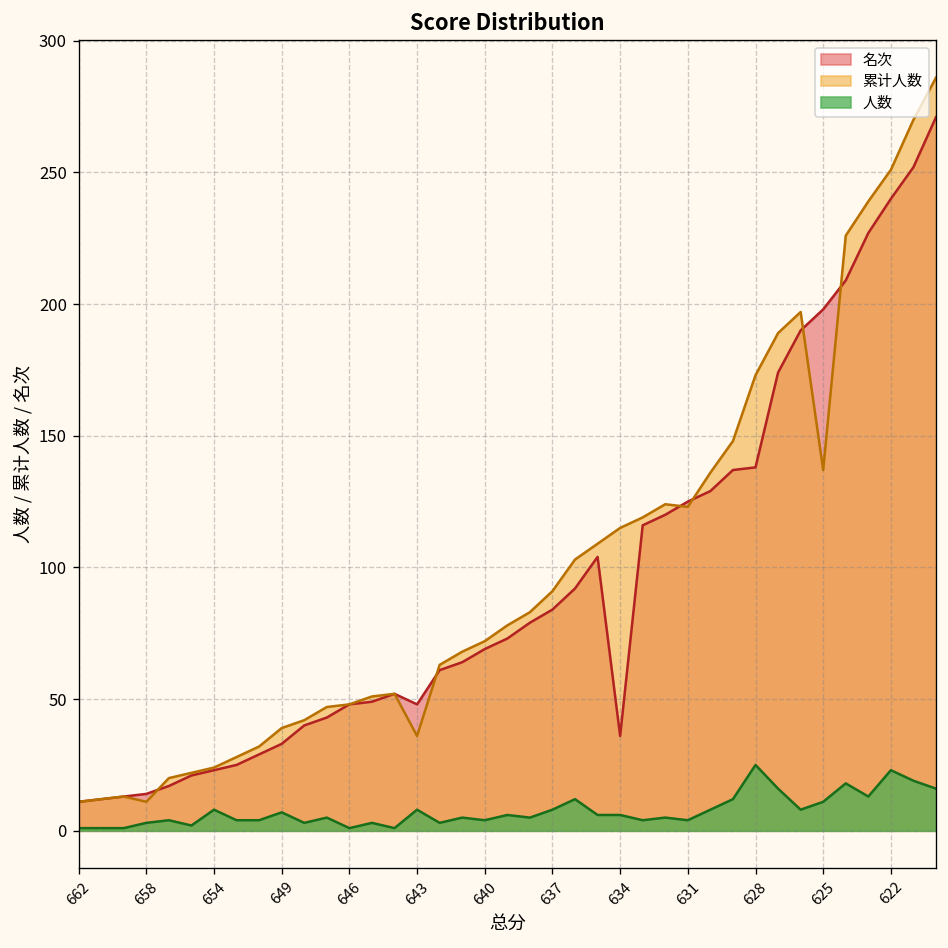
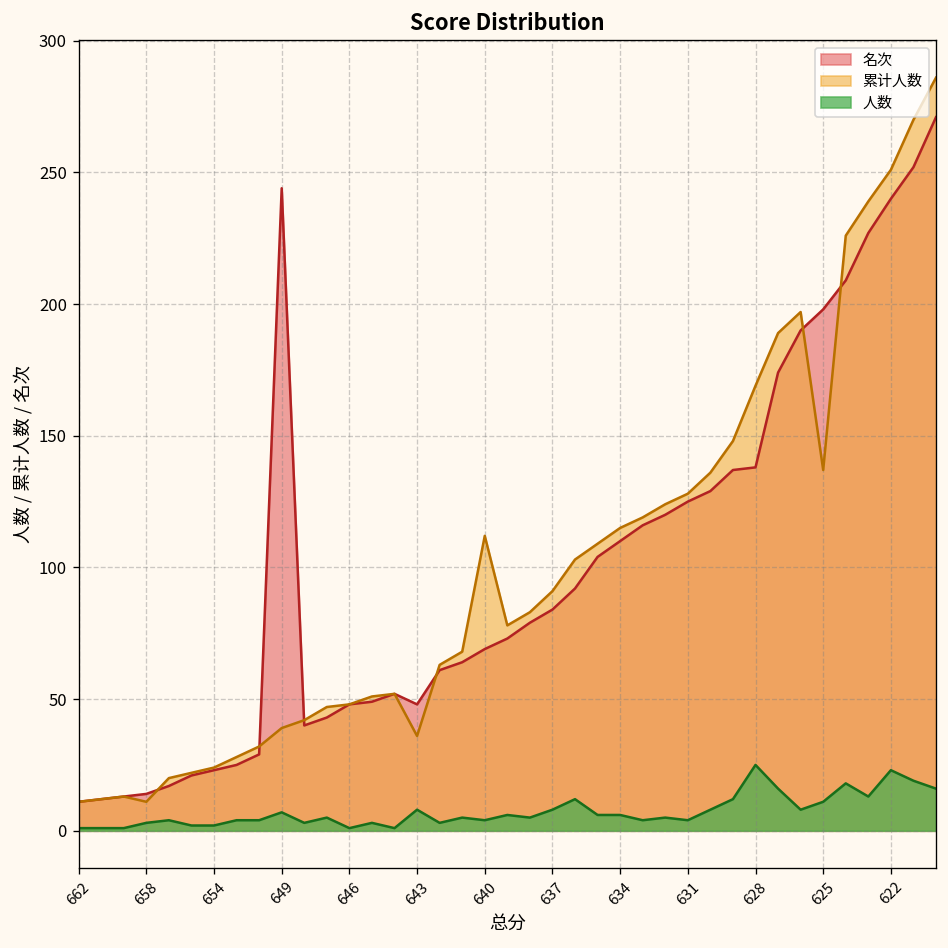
人数, 654: 8 -> 2
名次, 649: 33 -> 244
累计人数, 640: 72 -> 112
名次, 634: 36 -> 110
累计人数, 631: 123 -> 128
累计人数, 628: 173 -> 169
